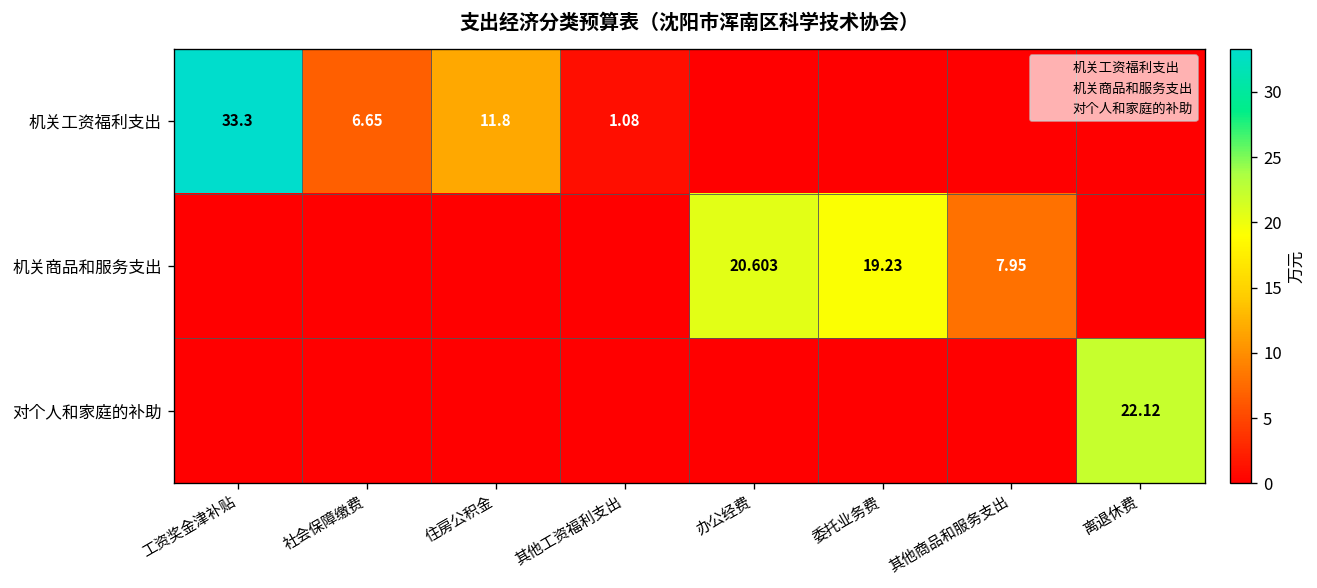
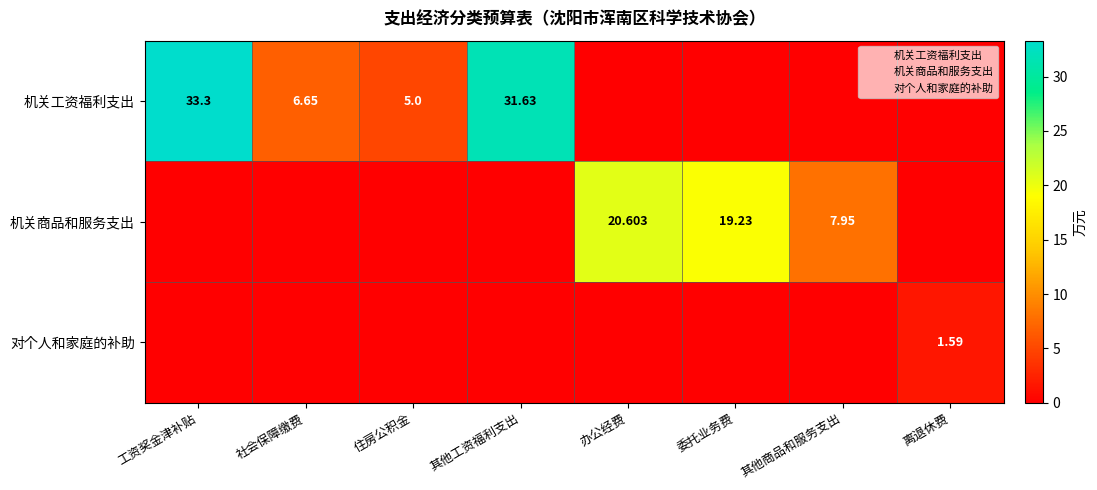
机关工资福利支出, 住房公积金: 11.8 -> 5.0
机关工资福利支出, 其他工资福利支出: 1.08 -> 31.63
对个人和家庭的补助, 离退休费: 22.12 -> 1.59
